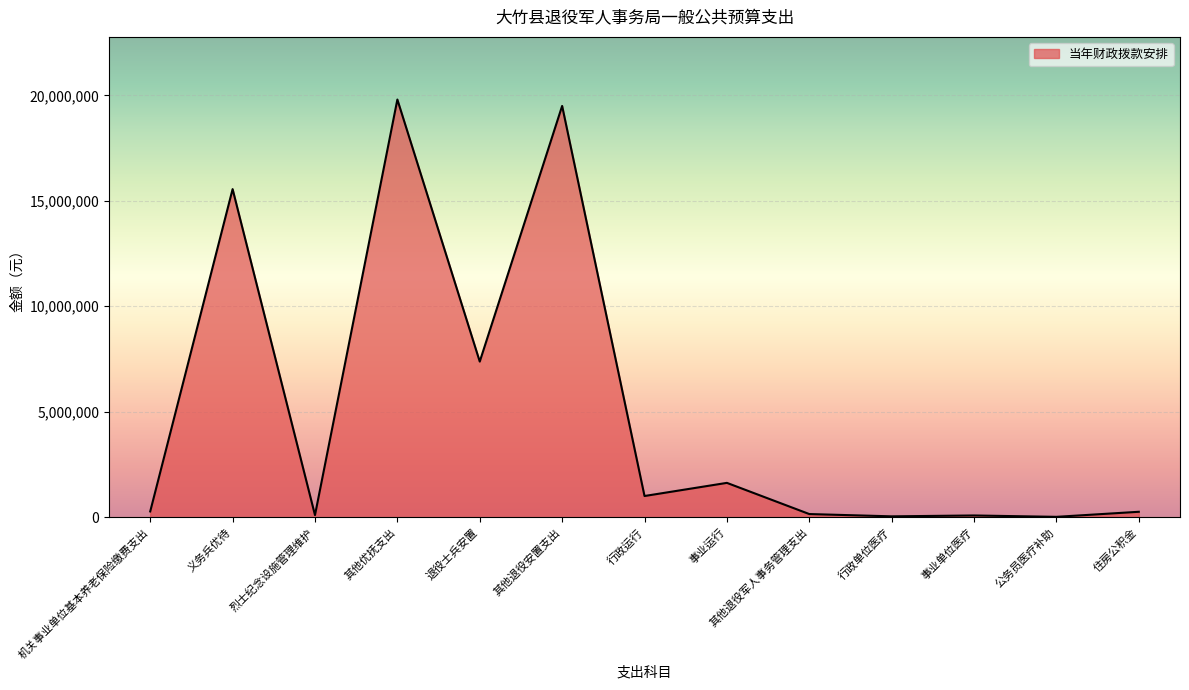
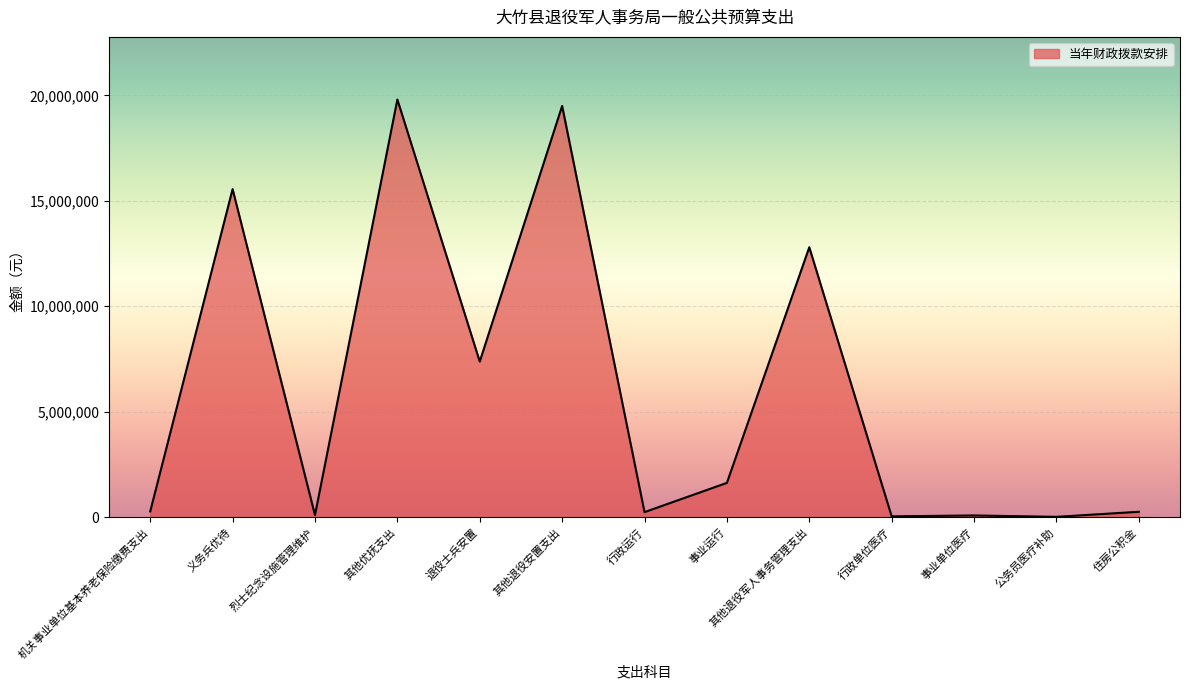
行政运行: 1,000,000 -> 200,000
其他退役军人事务管理支出: 200,000 -> 12,800,000
